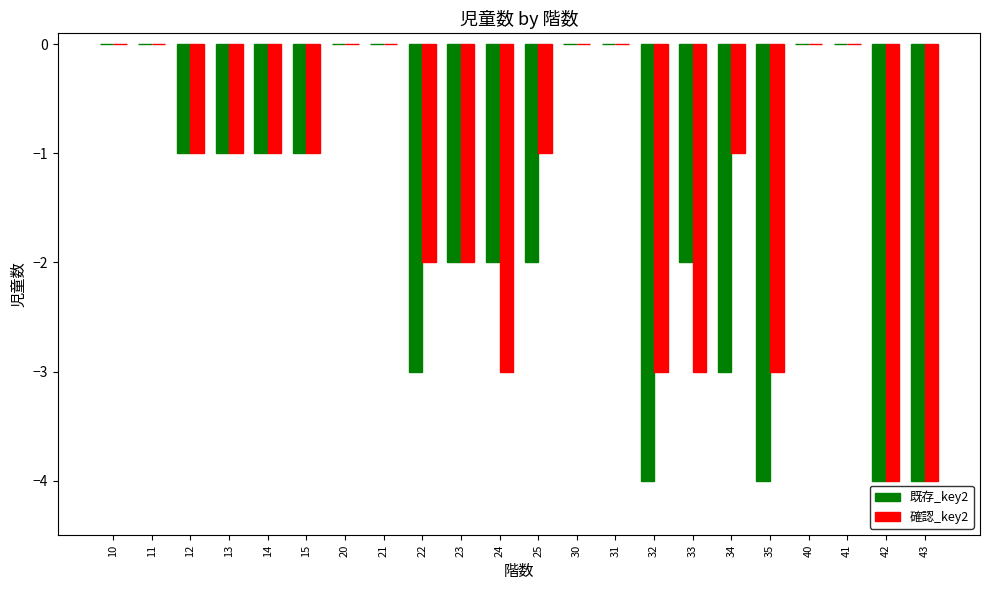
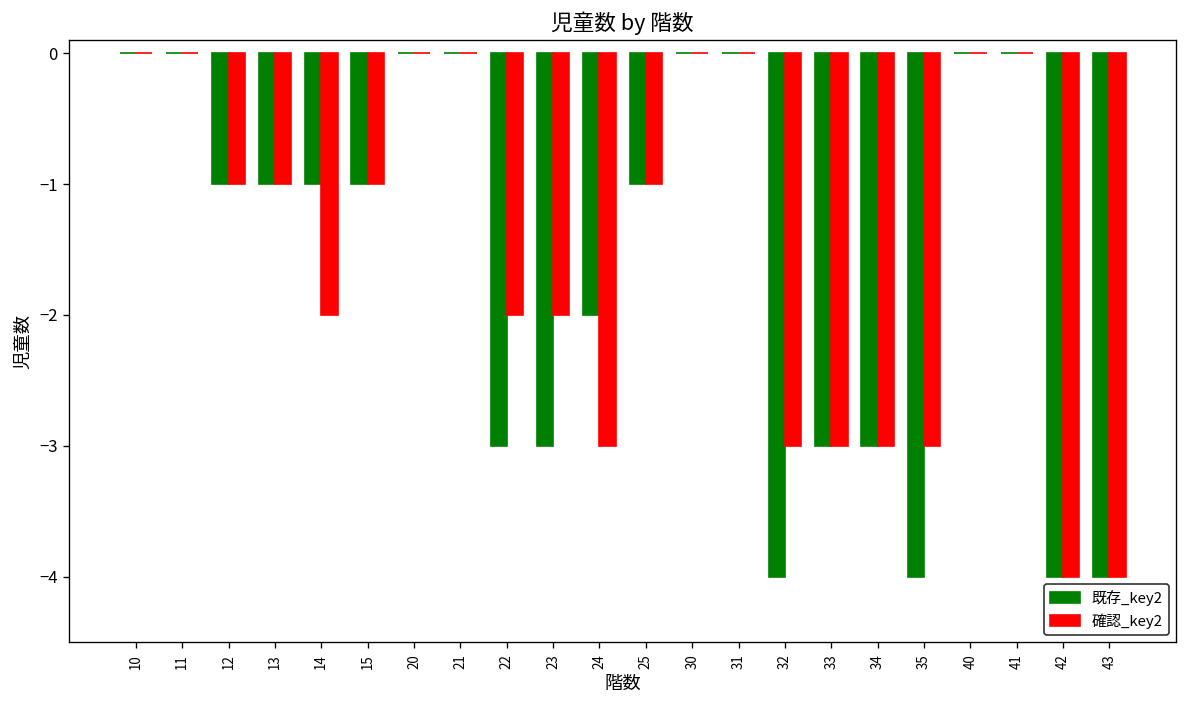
確認_key2, 14: -1.00 -> -2.00
既存_key2, 23: -2.00 -> -3.00
既存_key2, 25: -2.00 -> -1.00
既存_key2, 33: -2.00 -> -3.00
確認_key2, 34: -1.00 -> -3.00
